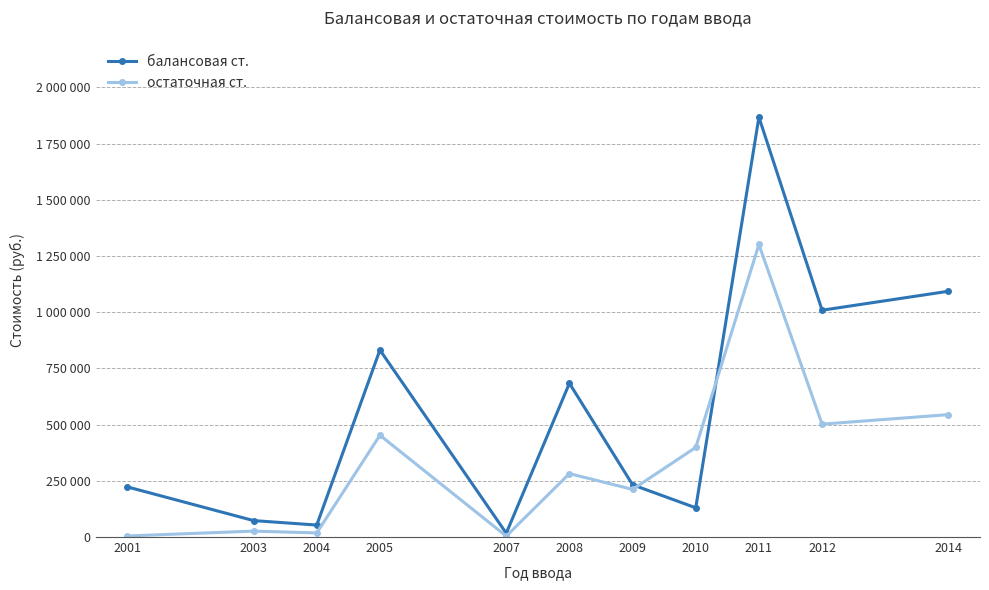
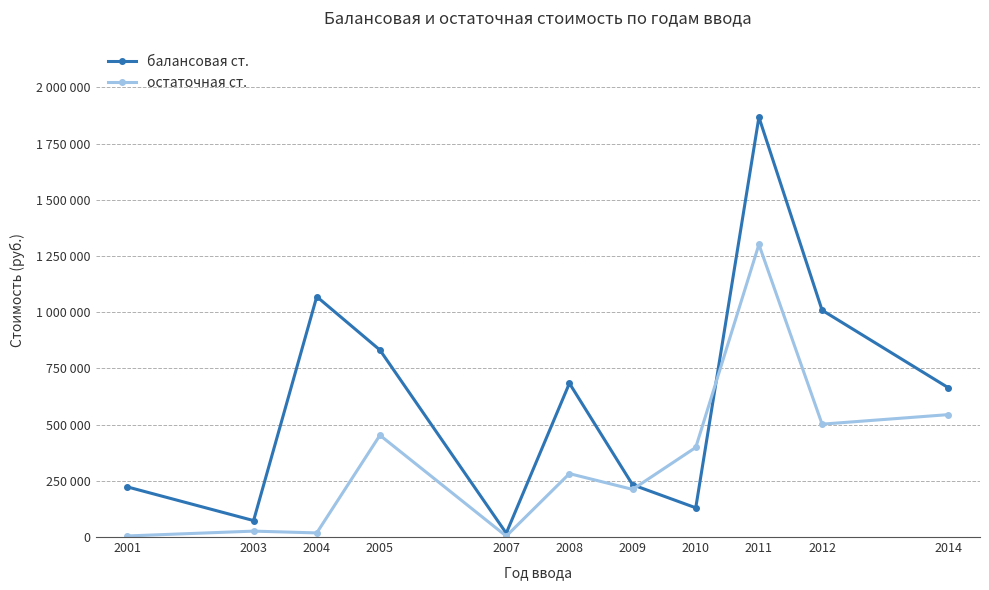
балансовая ст., 2004: 50000 -> 1070000
балансовая ст., 2014: 1090000 -> 660000
